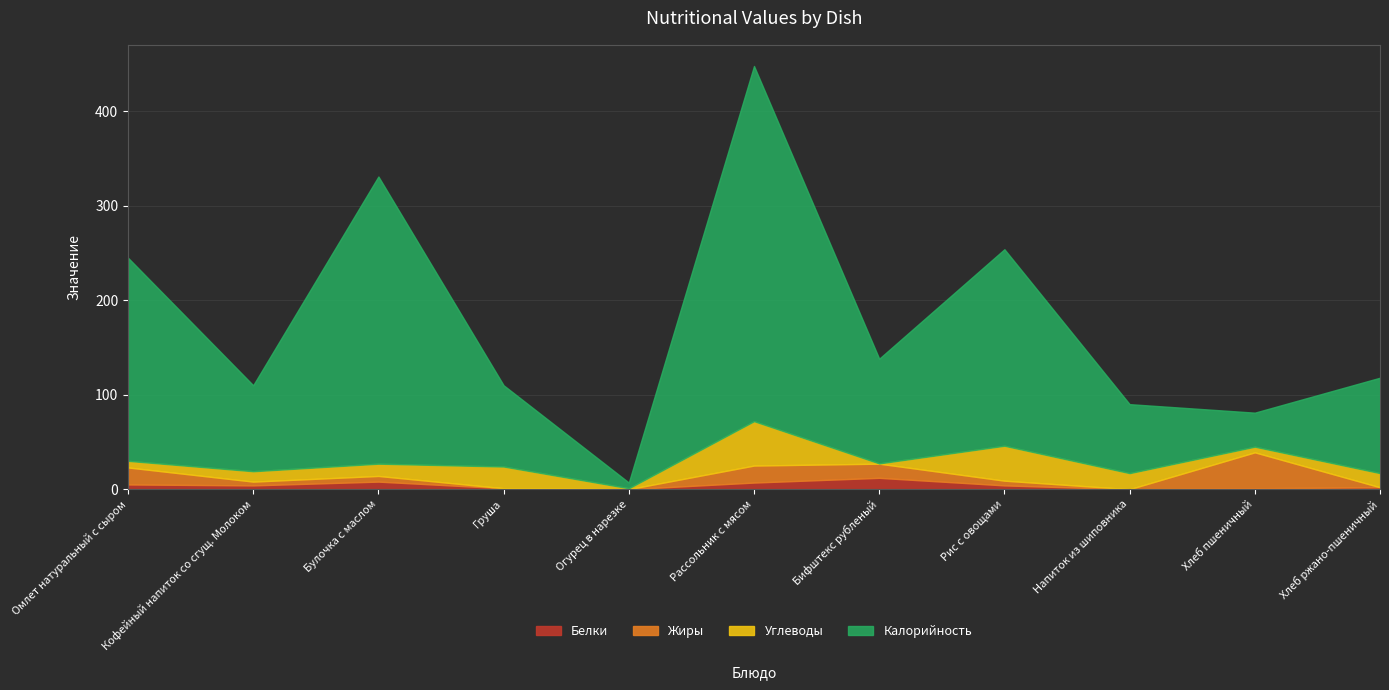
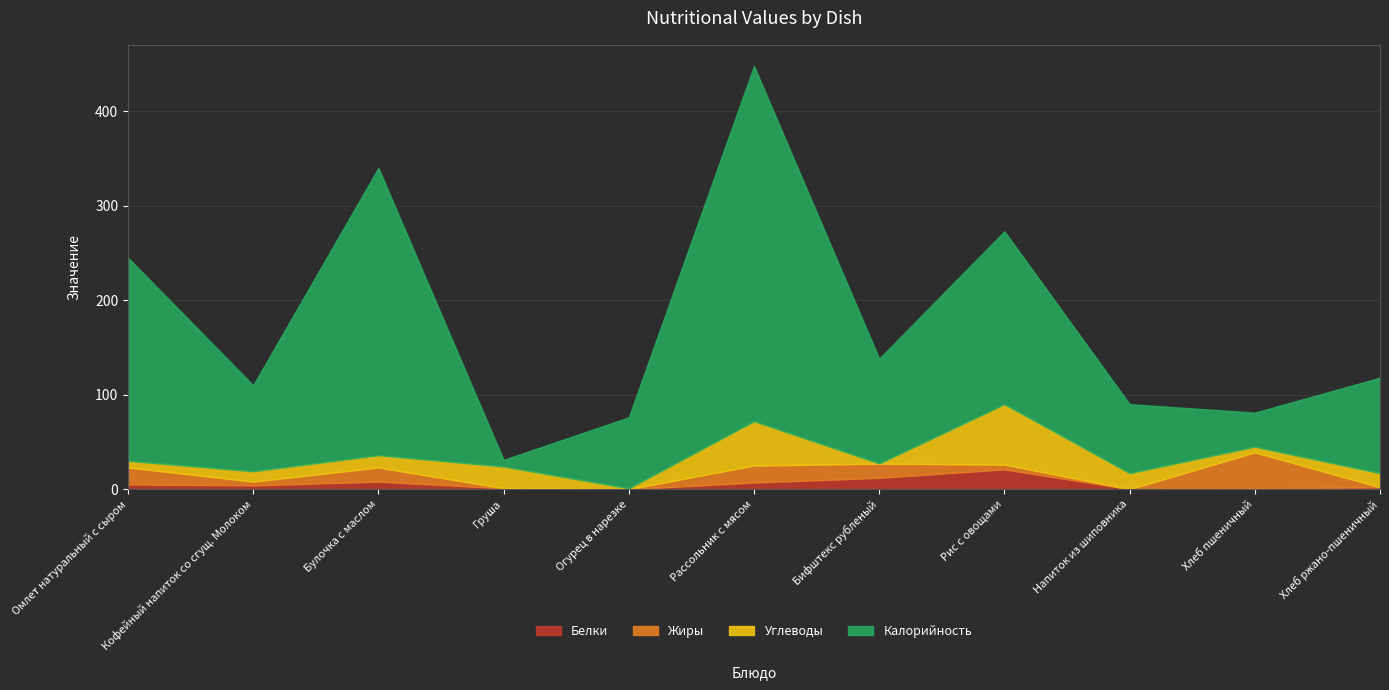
Жиры, Булочка с маслом: 10 -> 20
Калорийность, Груша: 90 -> 10
Калорийность, Огурец в нарезке: 10 -> 80
Белки, Рис с овощами: 0 -> 20
Углеводы, Рис с овощами: 40 -> 60
Калорийность, Рис с овощами: 210 -> 180
